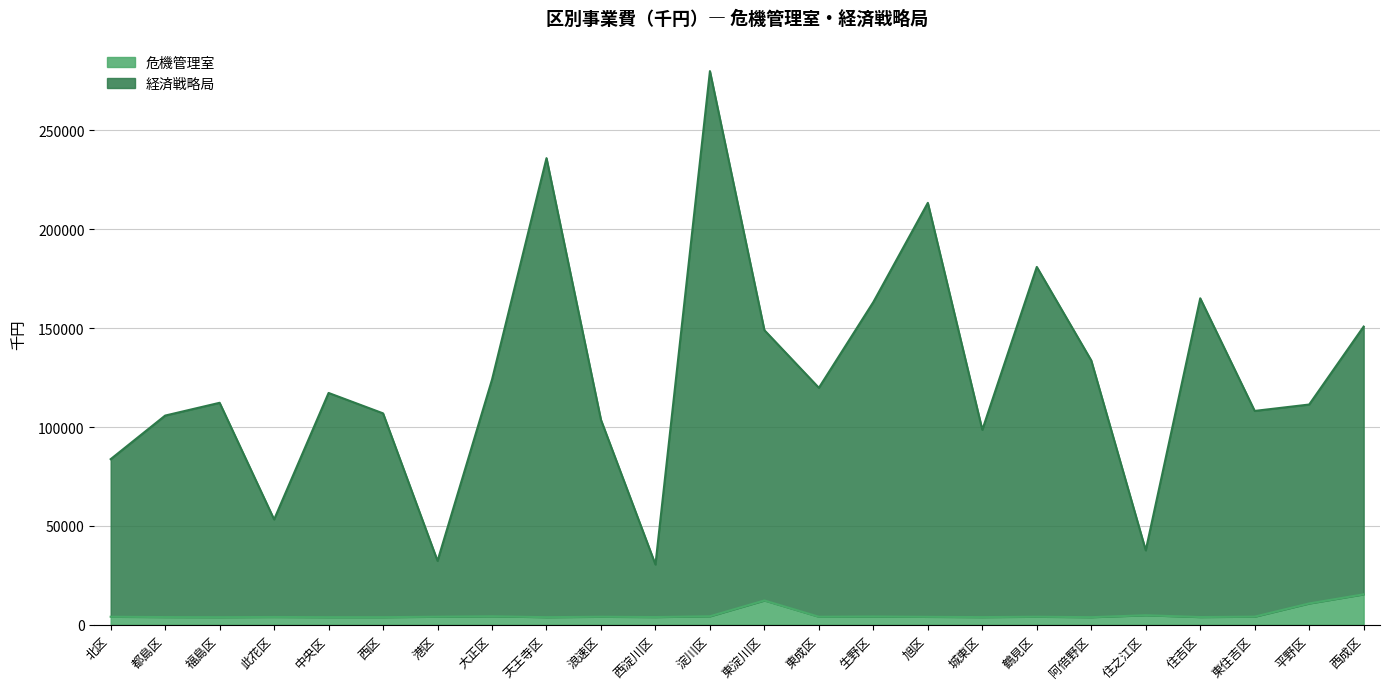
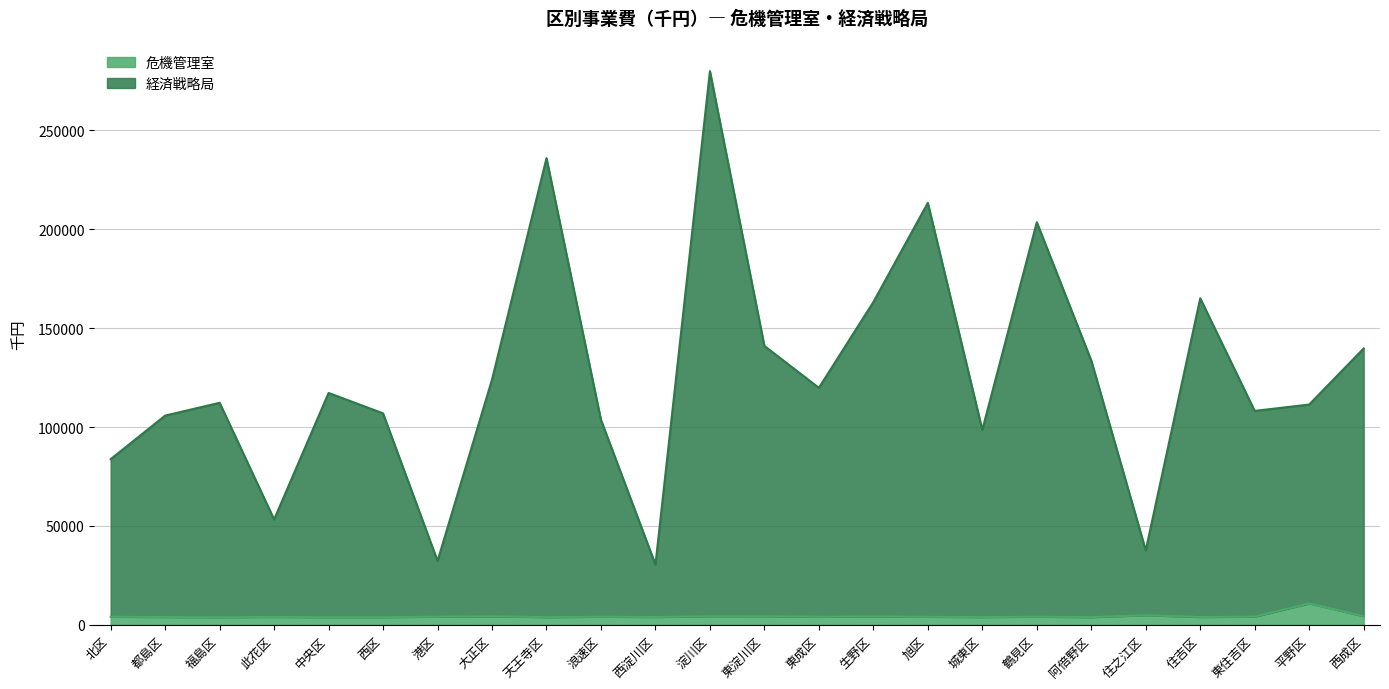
危機管理室, 東淀川区: 12000 -> 4000
経済戦略局, 鶴見区: 177000 -> 200000
危機管理室, 西成区: 15000 -> 4000
